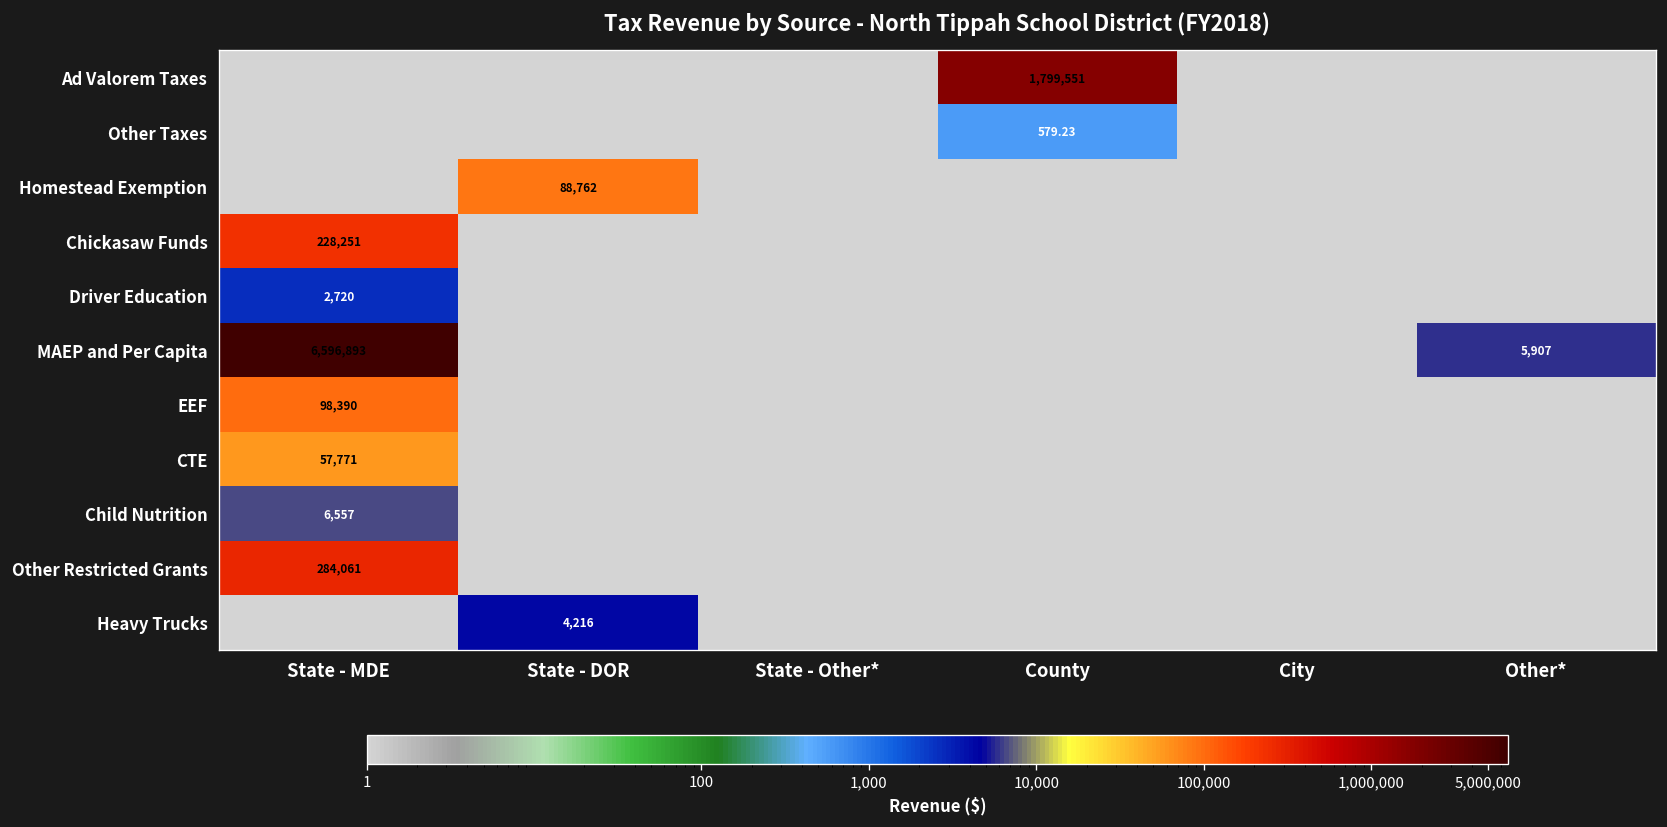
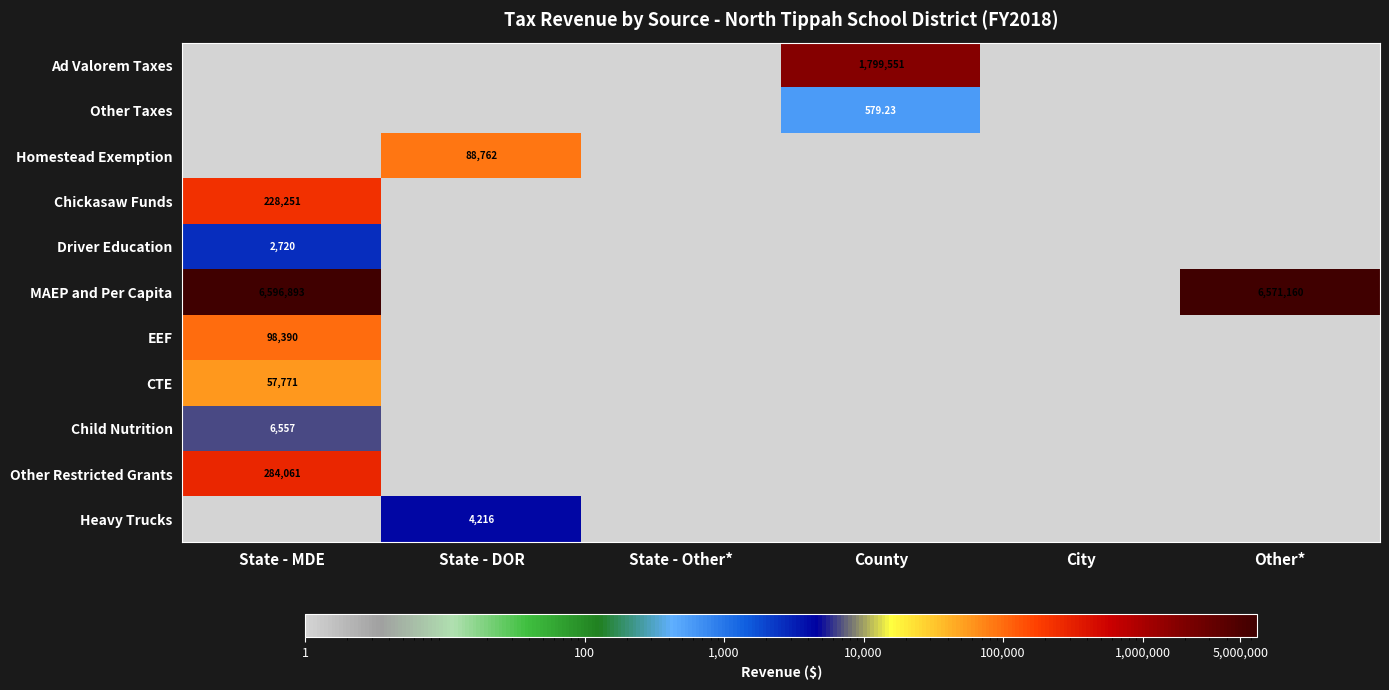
MAEP and Per Capita, Other*: 5,907 -> 6,571,160
